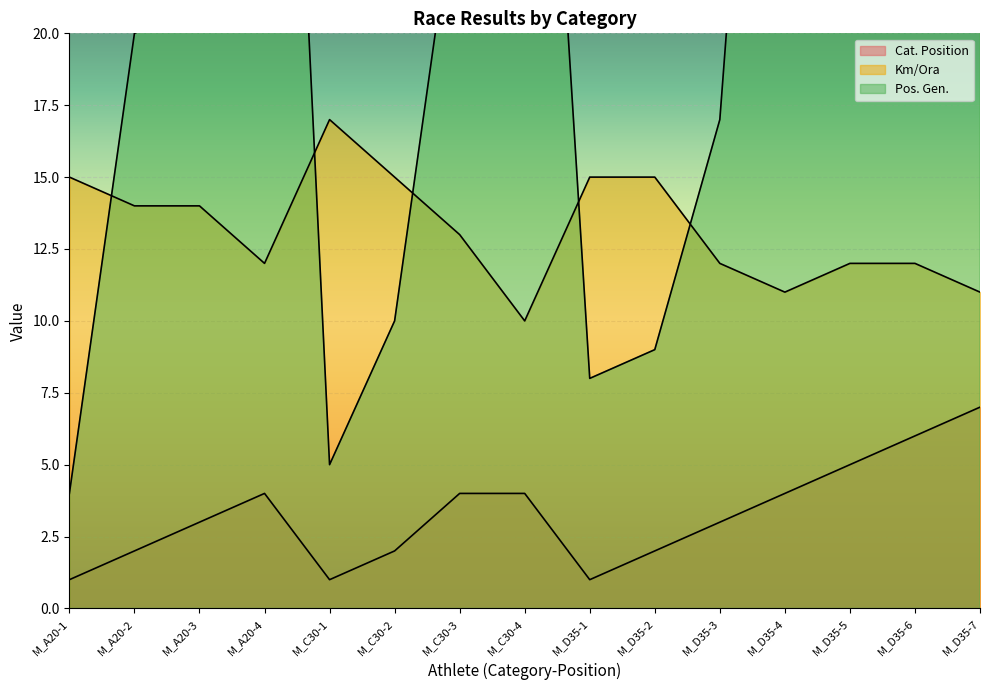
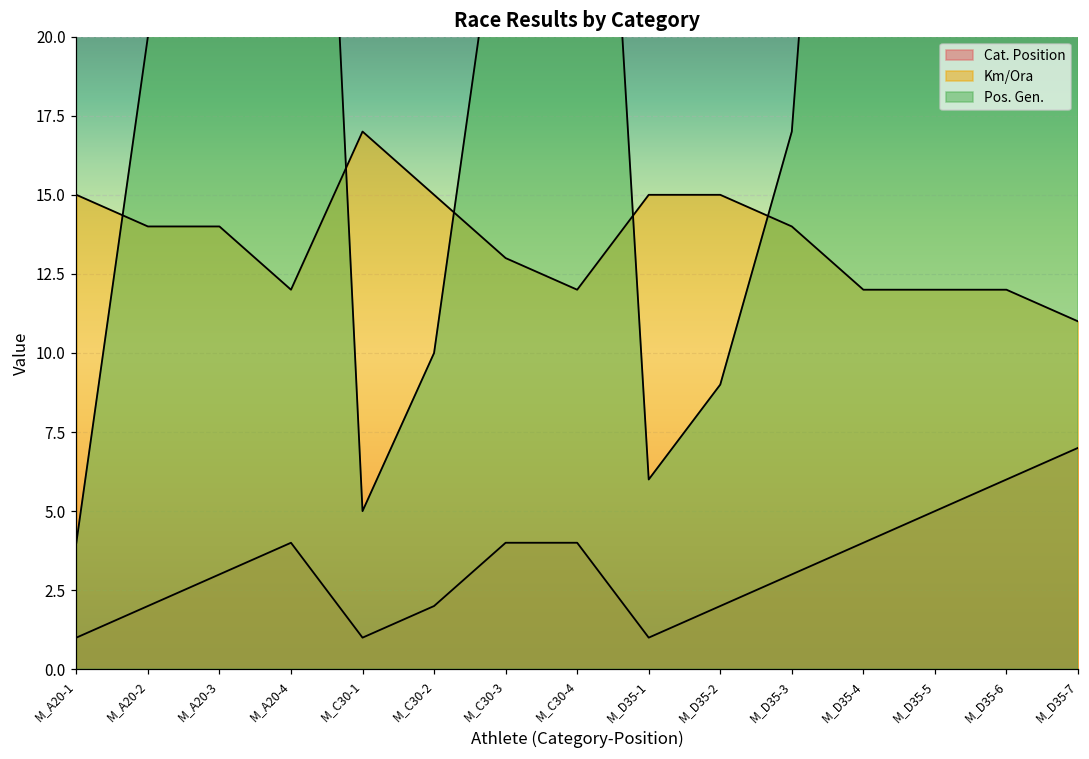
Km/Ora, M_C30-4: 10 -> 12
Pos. Gen., M_D35-1: 8 -> 6
Km/Ora, M_D35-3: 12 -> 14
Km/Ora, M_D35-4: 11 -> 12
